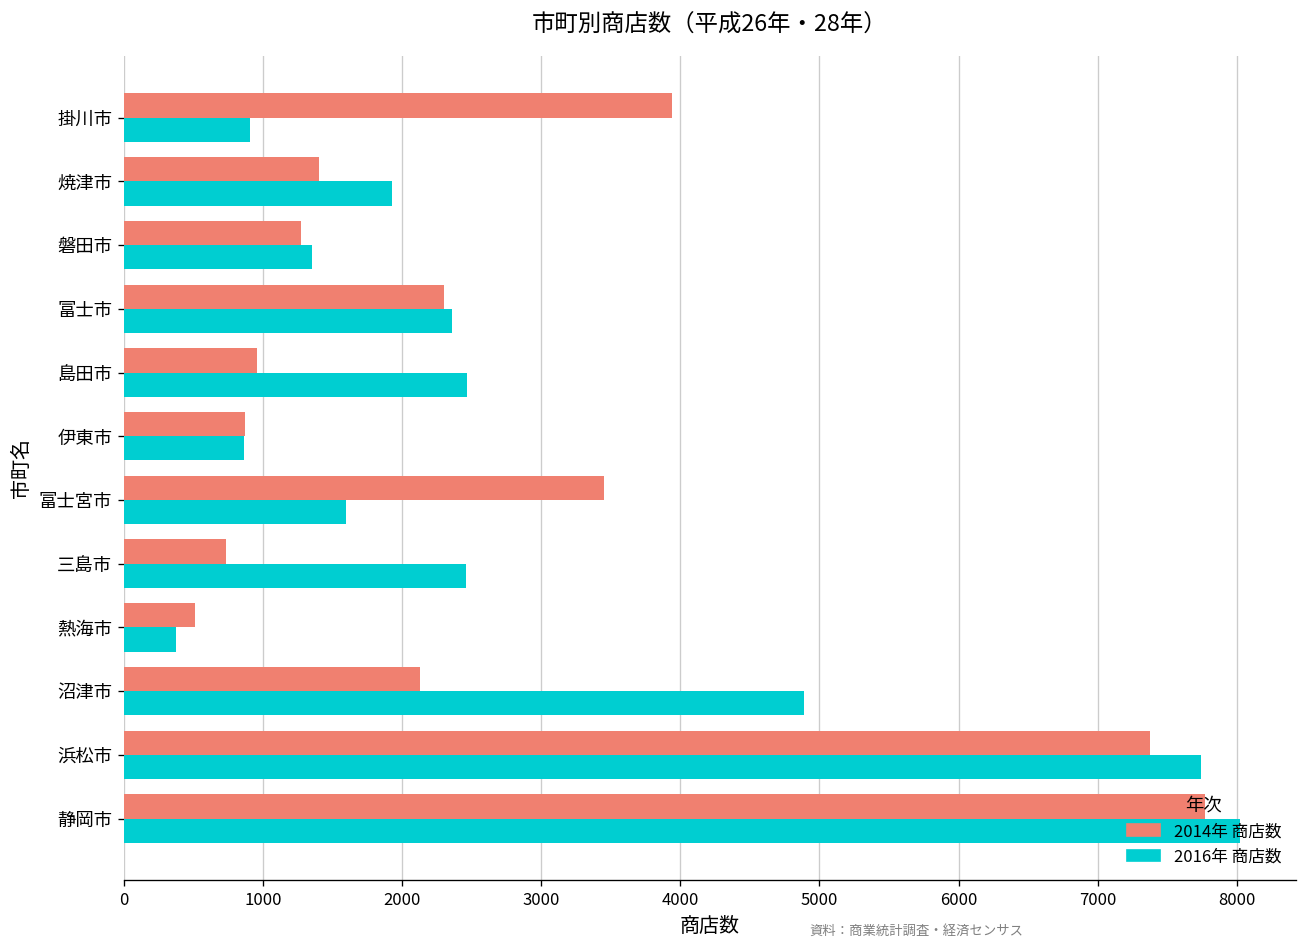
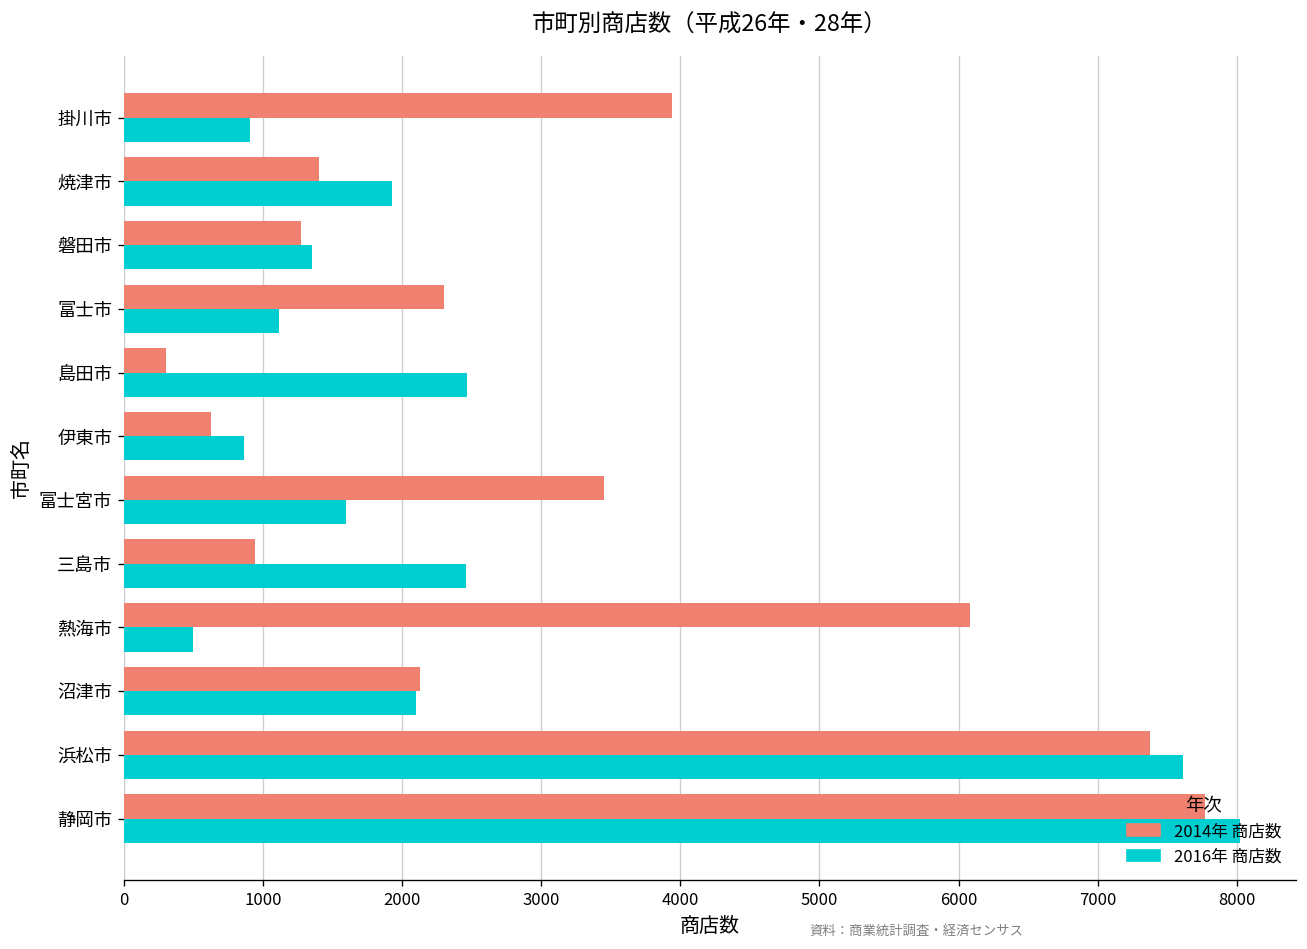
2016年 商店数, 富士市: 2360 -> 1120
2014年 商店数, 島田市: 960 -> 300
2014年 商店数, 伊東市: 870 -> 620
2014年 商店数, 三島市: 740 -> 940
2014年 商店数, 熱海市: 510 -> 6080
2016年 商店数, 熱海市: 370 -> 490
2016年 商店数, 沼津市: 4890 -> 2100
2016年 商店数, 浜松市: 7740 -> 7620
